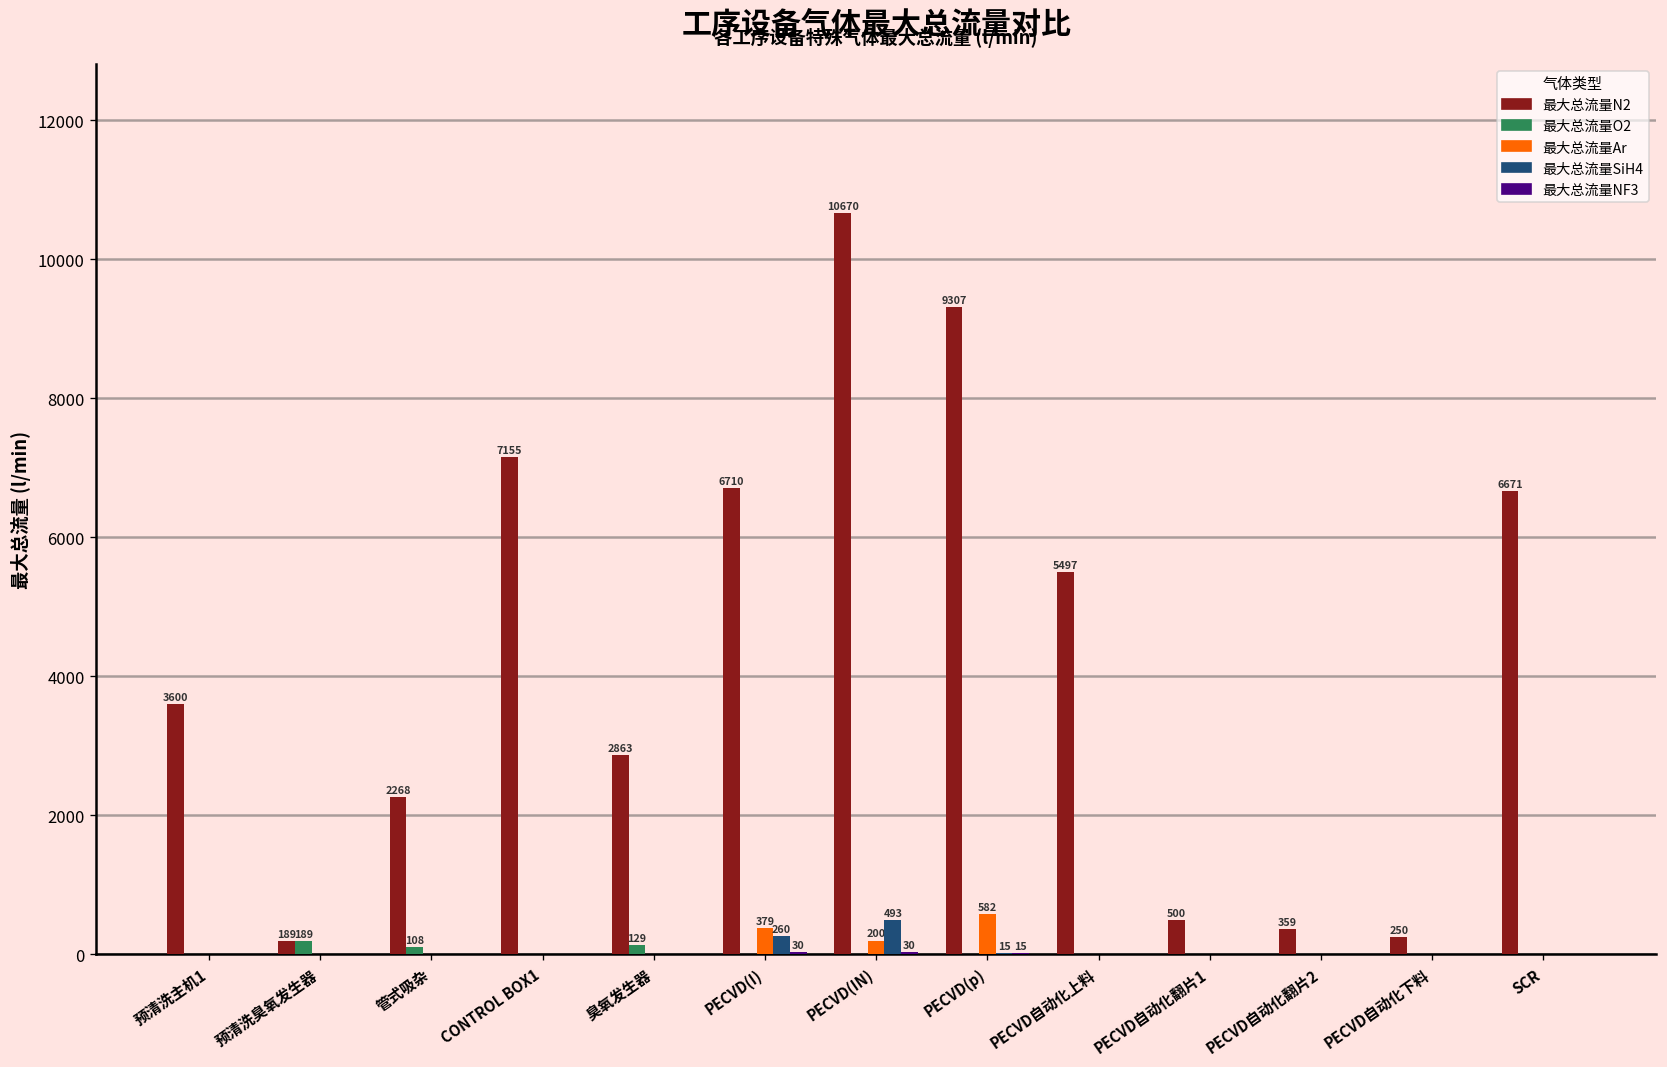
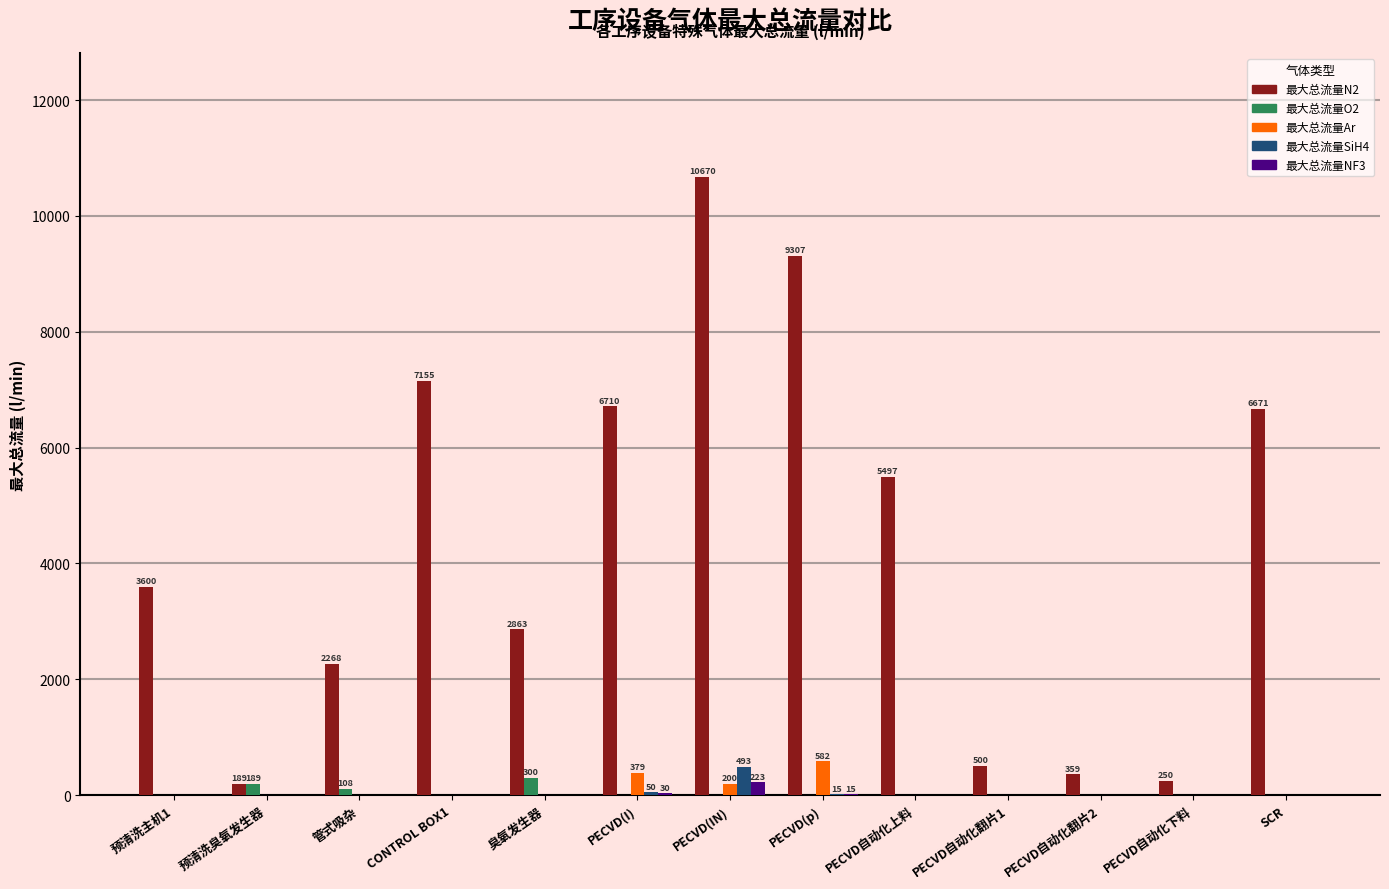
最大总流量O2, 臭氧发生器: 129 -> 300
最大总流量SiH4, PECVD(I): 260 -> 50
最大总流量NF3, PECVD(IN): 30 -> 223
